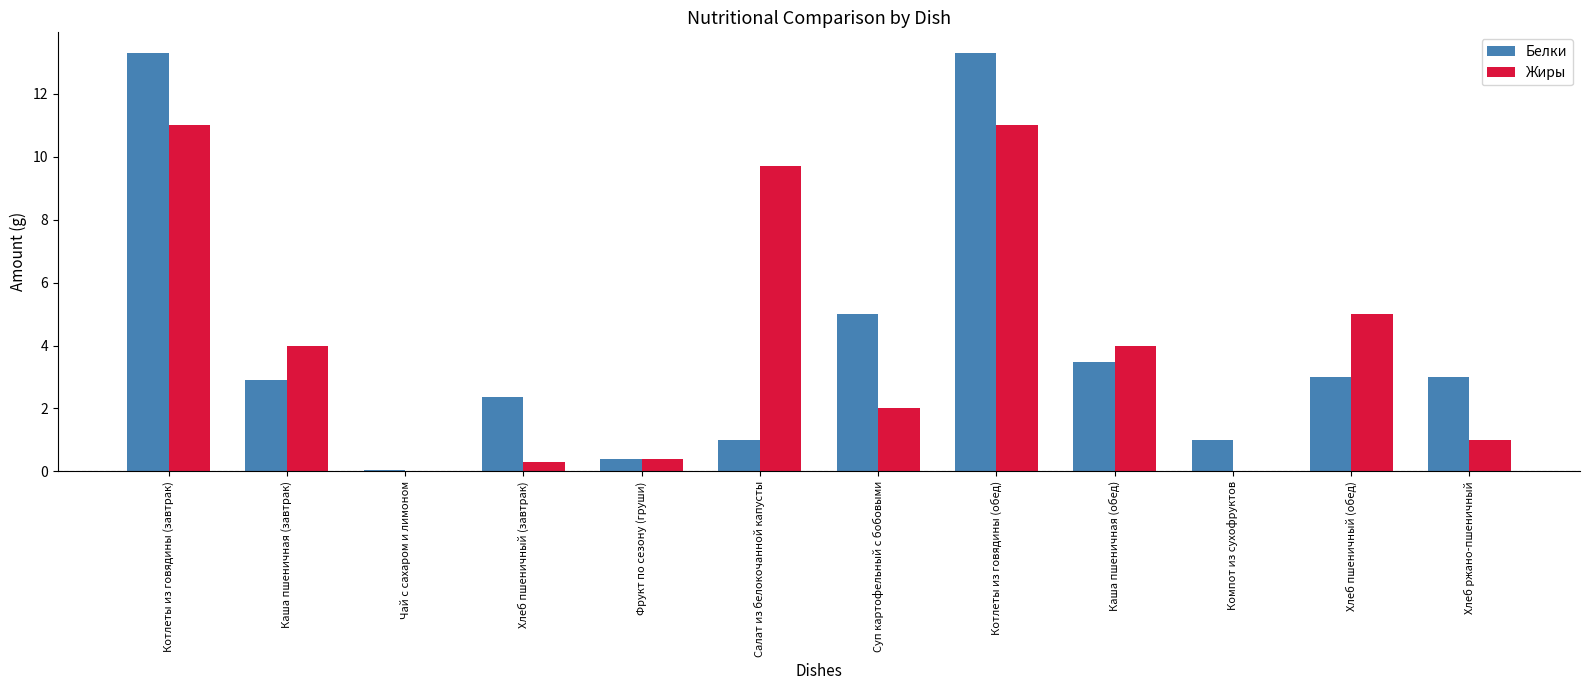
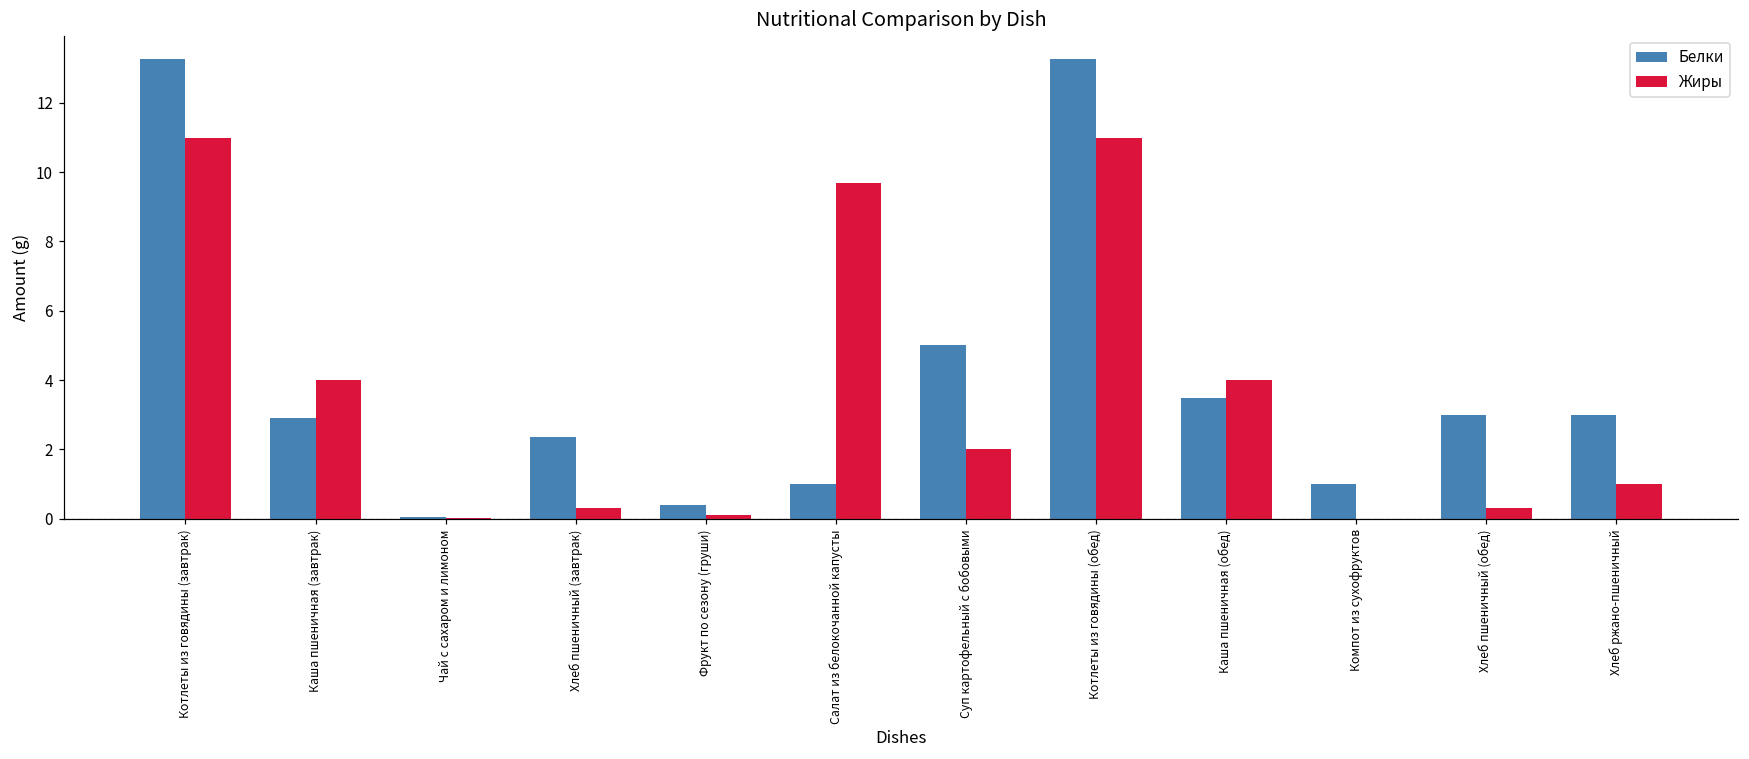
Жиры, Фрукт по сезону (груши): 0.4 -> 0.1
Жиры, Хлеб пшеничный (обед): 5.0 -> 0.3
